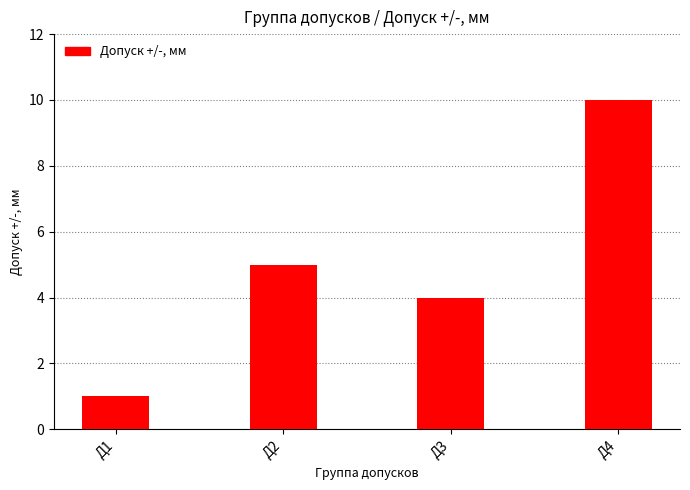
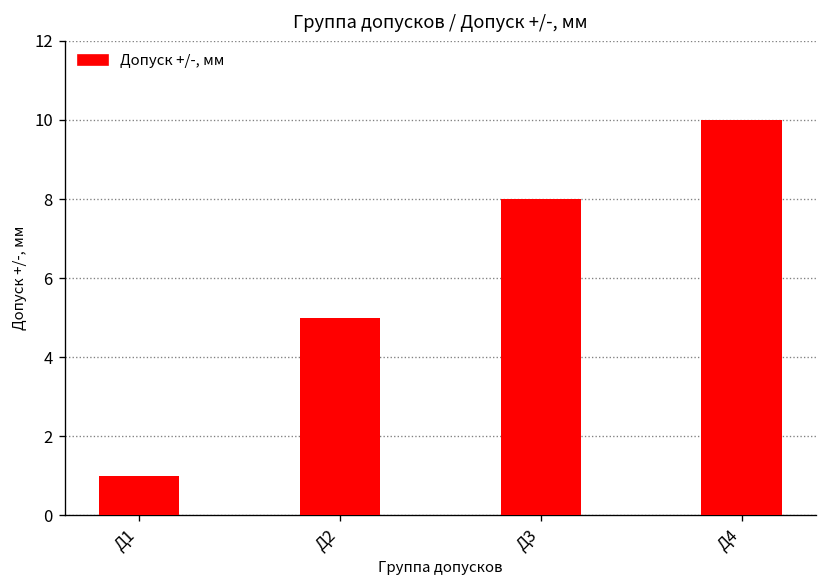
Д3: 4 -> 8
